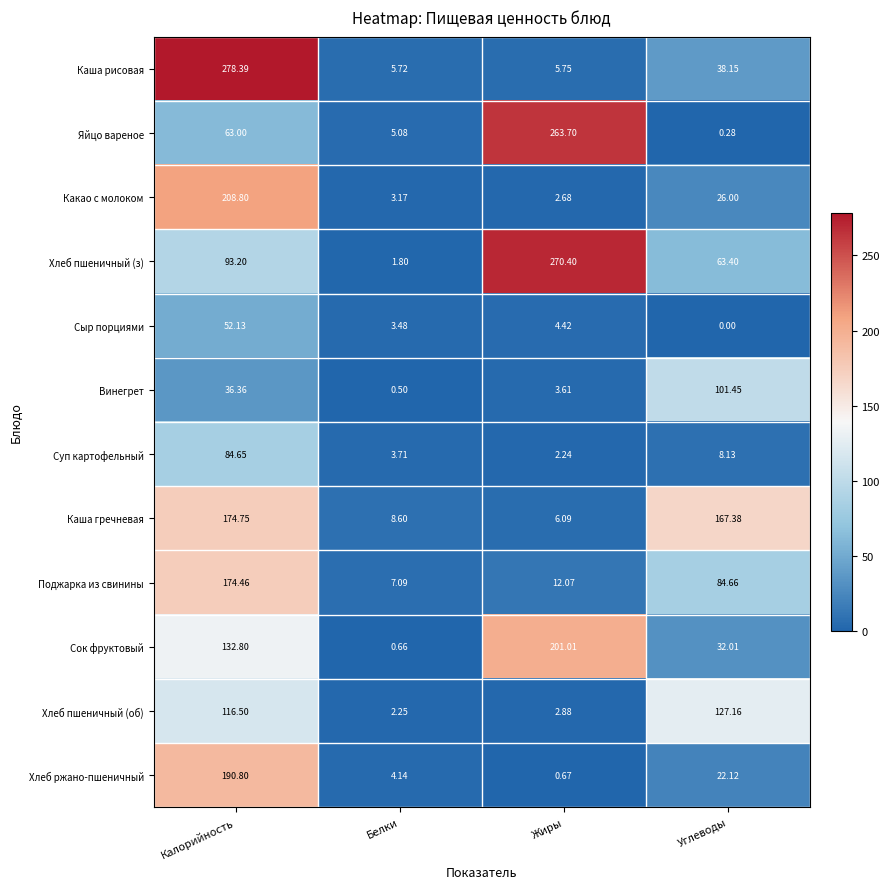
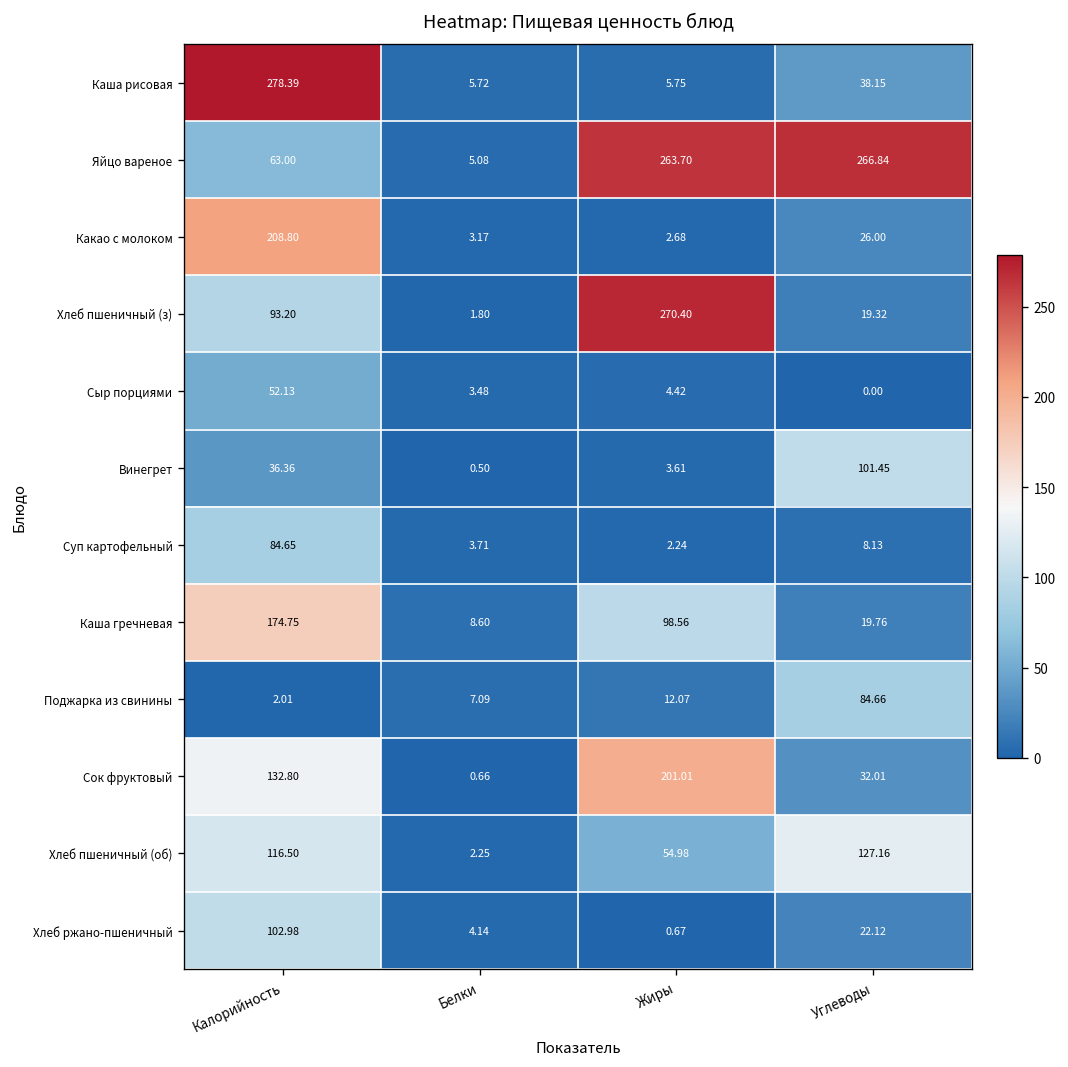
Яйцо вареное, Углеводы: 0.28 -> 266.84
Хлеб пшеничный (з), Углеводы: 63.40 -> 19.32
Каша гречневая, Жиры: 6.09 -> 98.56
Каша гречневая, Углеводы: 167.38 -> 19.76
Поджарка из свинины, Калорийность: 174.46 -> 2.01
Хлеб пшеничный (об), Жиры: 2.88 -> 54.98
Хлеб ржано-пшеничный, Калорийность: 190.80 -> 102.98
